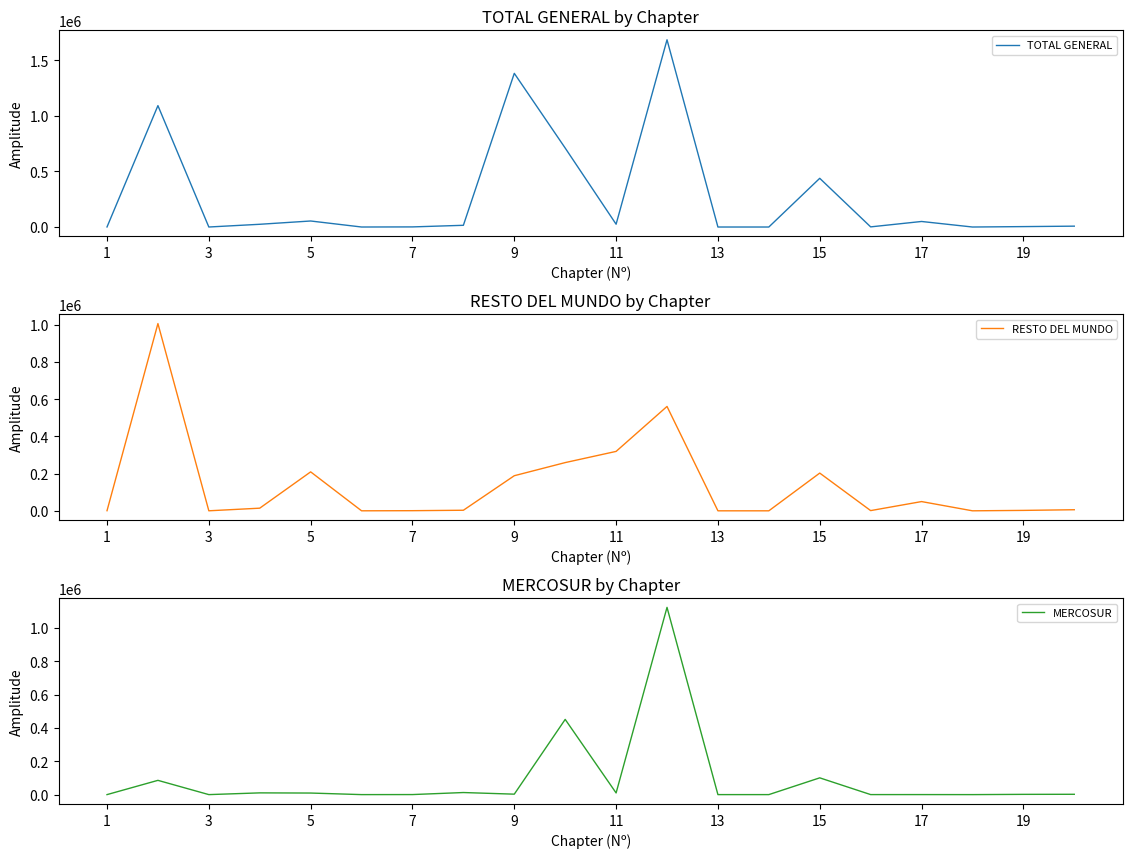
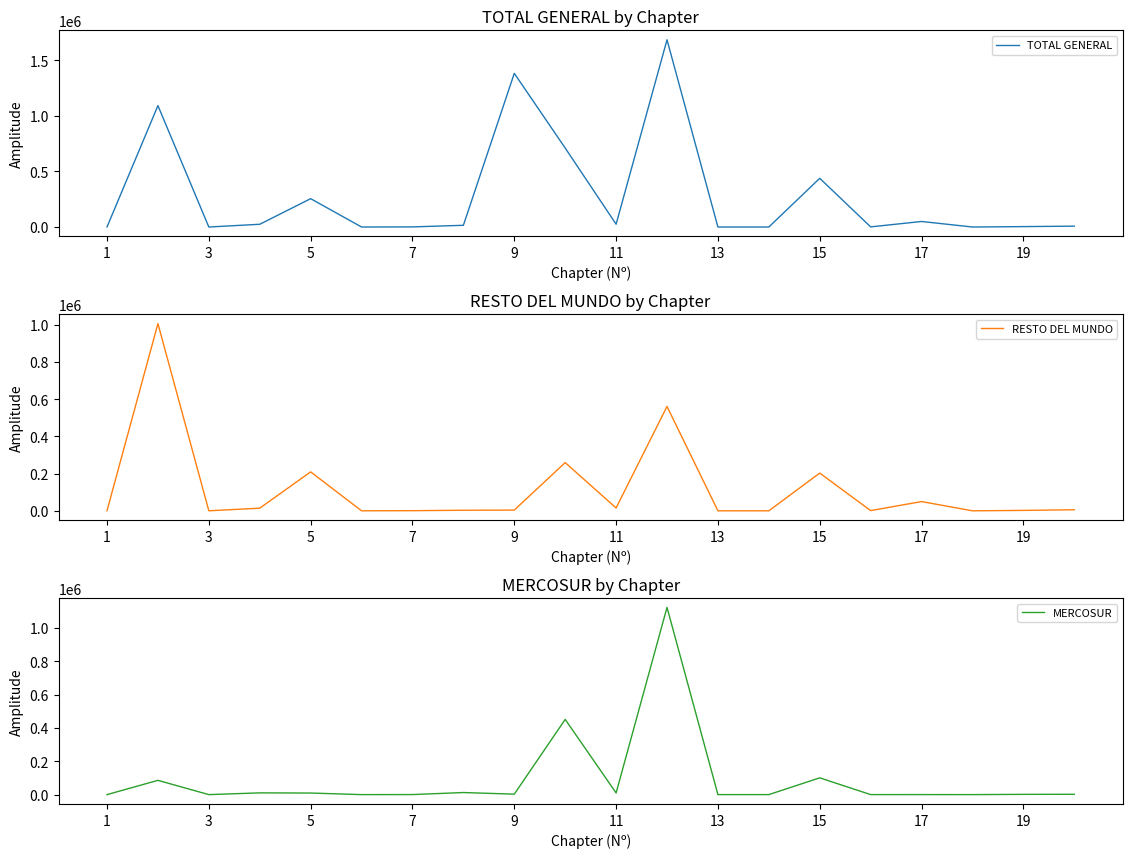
TOTAL GENERAL by Chapter, 5: 50000 -> 250000
RESTO DEL MUNDO by Chapter, 9: 190000 -> 0
RESTO DEL MUNDO by Chapter, 11: 320000 -> 20000
